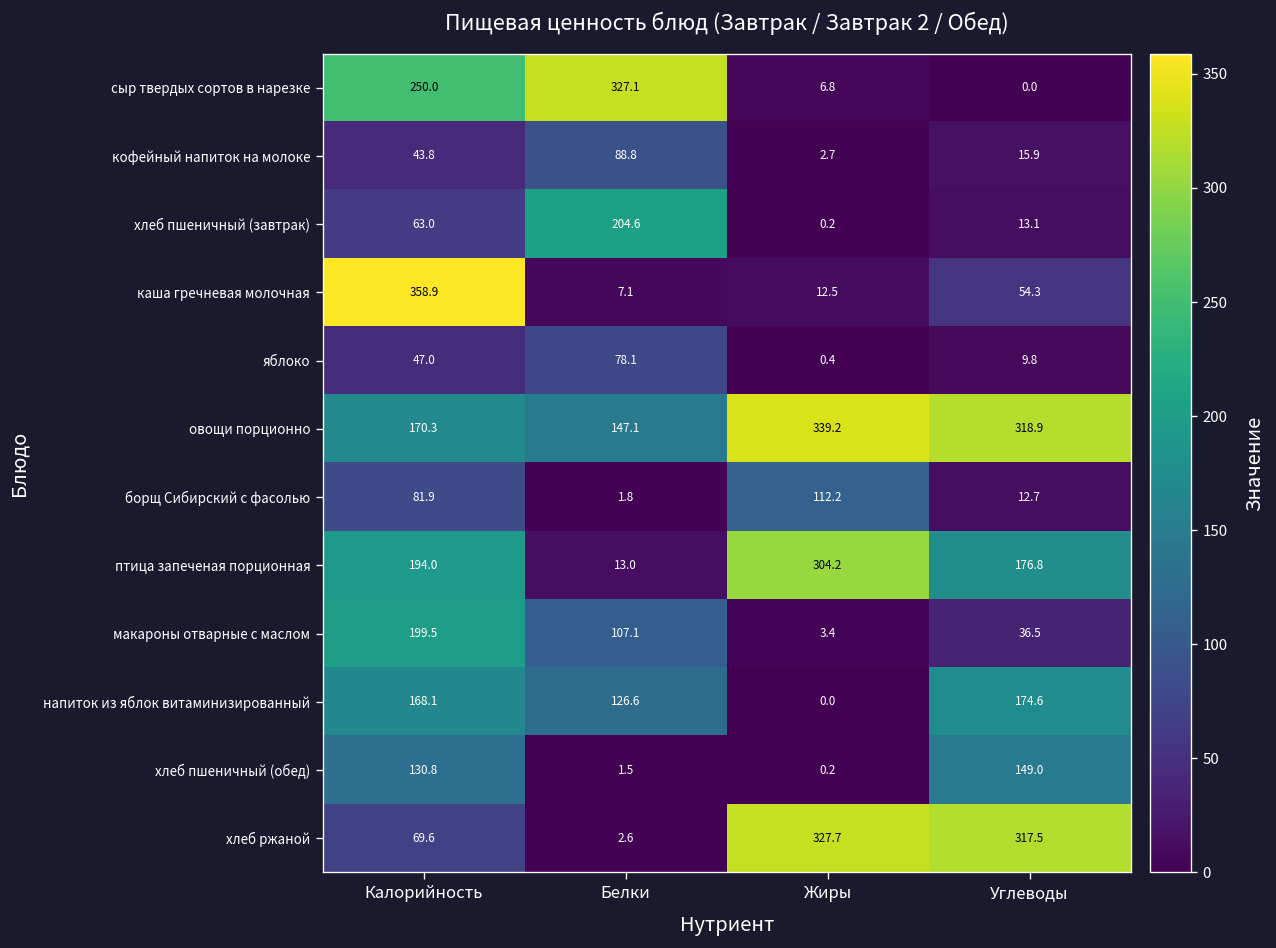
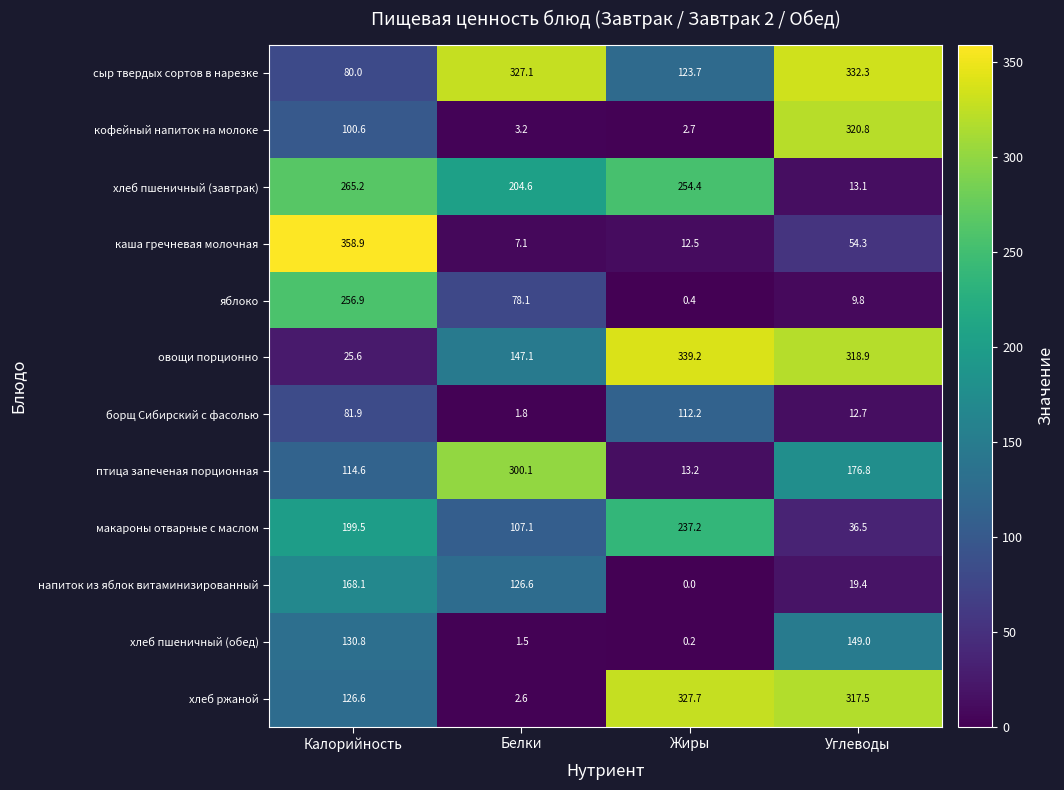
сыр твердых сортов в нарезке, Калорийность: 250.0 -> 80.0
сыр твердых сортов в нарезке, Жиры: 6.8 -> 123.7
сыр твердых сортов в нарезке, Углеводы: 0.0 -> 332.3
кофейный напиток на молоке, Калорийность: 43.8 -> 100.6
кофейный напиток на молоке, Белки: 88.8 -> 3.2
кофейный напиток на молоке, Углеводы: 15.9 -> 320.8
хлеб пшеничный (завтрак), Калорийность: 63.0 -> 265.2
хлеб пшеничный (завтрак), Жиры: 0.2 -> 254.4
яблоко, Калорийность: 47.0 -> 256.9
овощи порционно, Калорийность: 170.3 -> 25.6
птица запеченая порционная, Калорийность: 194.0 -> 114.6
птица запеченая порционная, Белки: 13.0 -> 300.1
птица запеченая порционная, Жиры: 304.2 -> 13.2
макароны отварные с маслом, Жиры: 3.4 -> 237.2
напиток из яблок витаминизированный, Углеводы: 174.6 -> 19.4
хлеб ржаной, Калорийность: 69.6 -> 126.6
